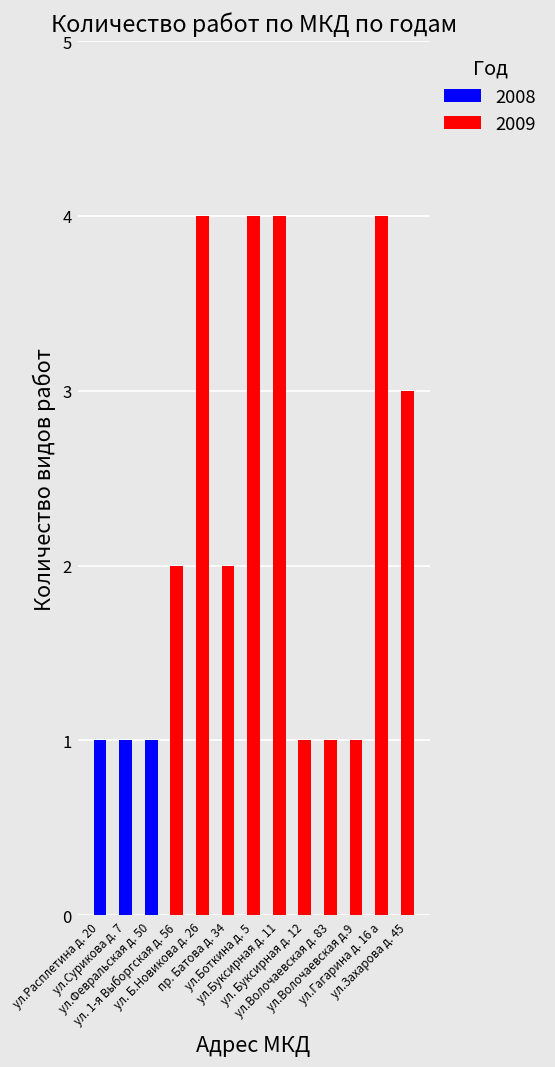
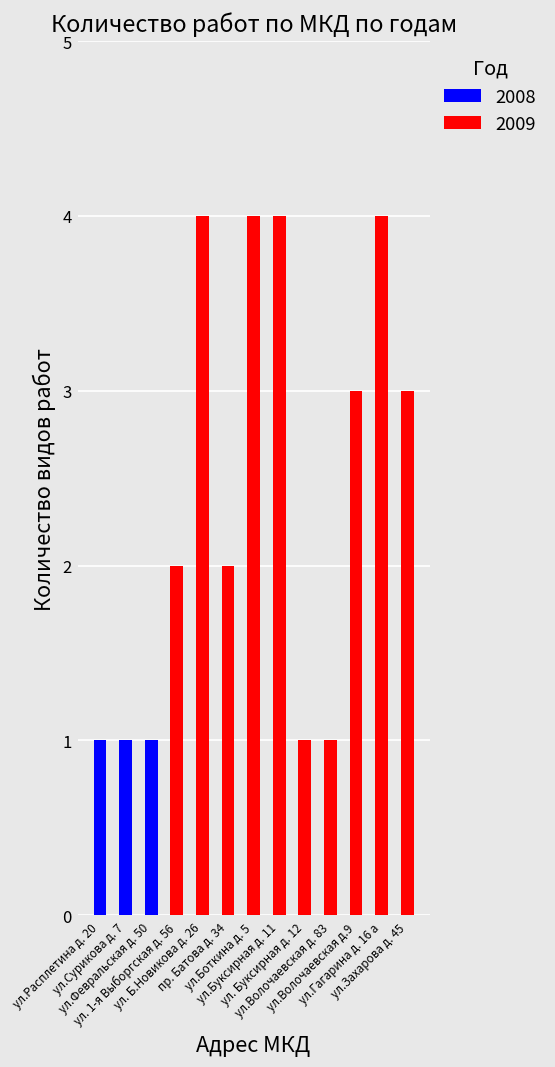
2009, ул.Волочаевская д.9: 1 -> 3
